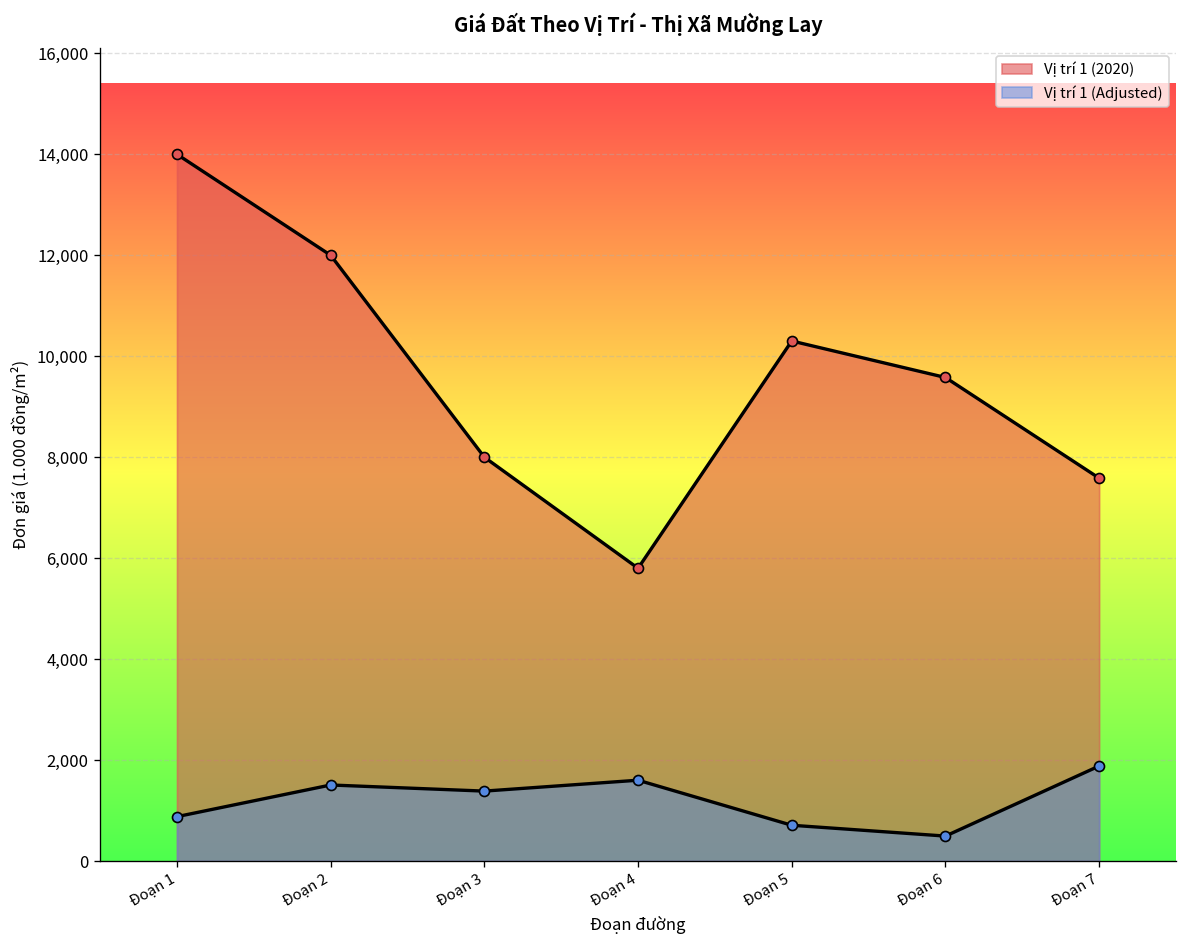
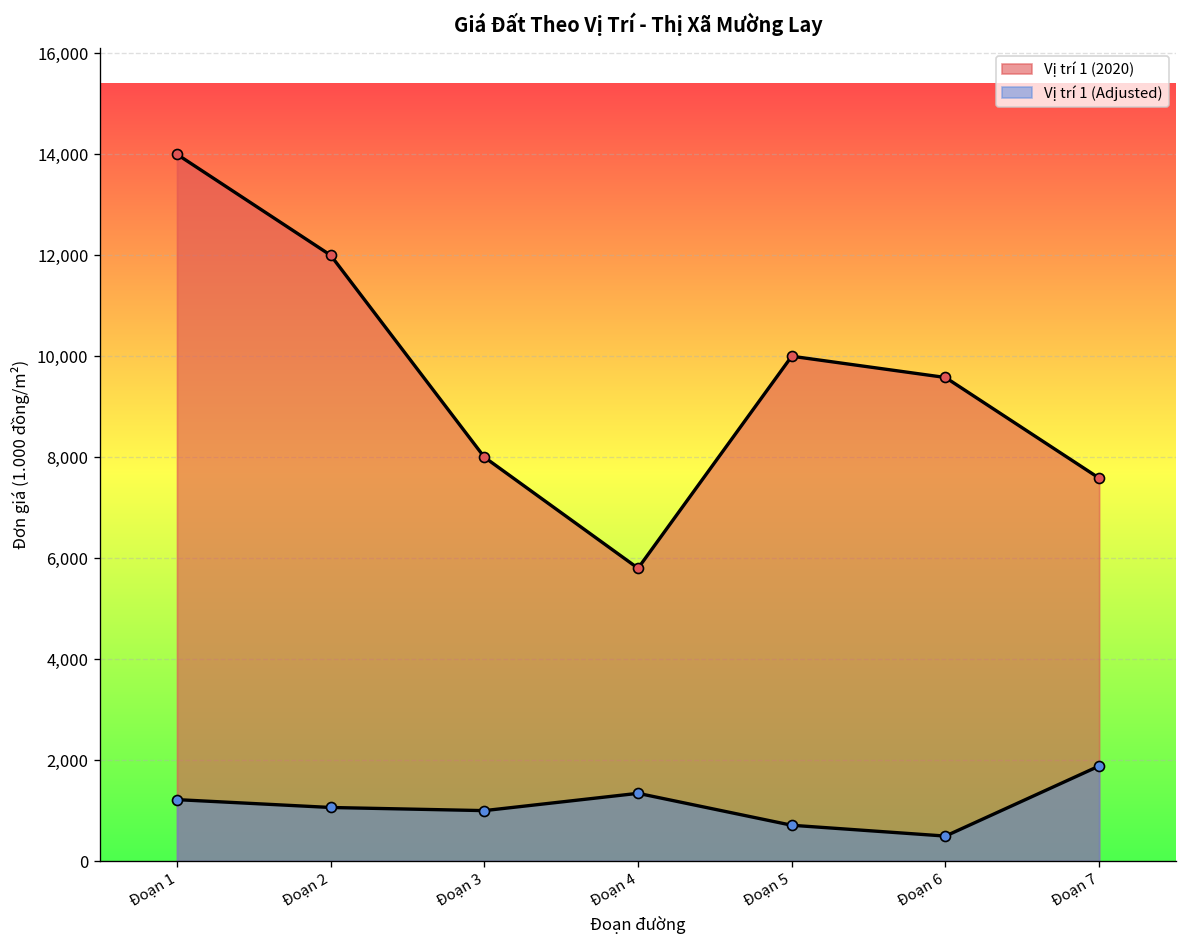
Vị trí 1 (Adjusted), Đoạn 1: 900 -> 1,200
Vị trí 1 (Adjusted), Đoạn 2: 1,500 -> 1,100
Vị trí 1 (Adjusted), Đoạn 3: 1,400 -> 1,000
Vị trí 1 (Adjusted), Đoạn 4: 1,600 -> 1,300
Vị trí 1 (2020), Đoạn 5: 10,300 -> 10,000
